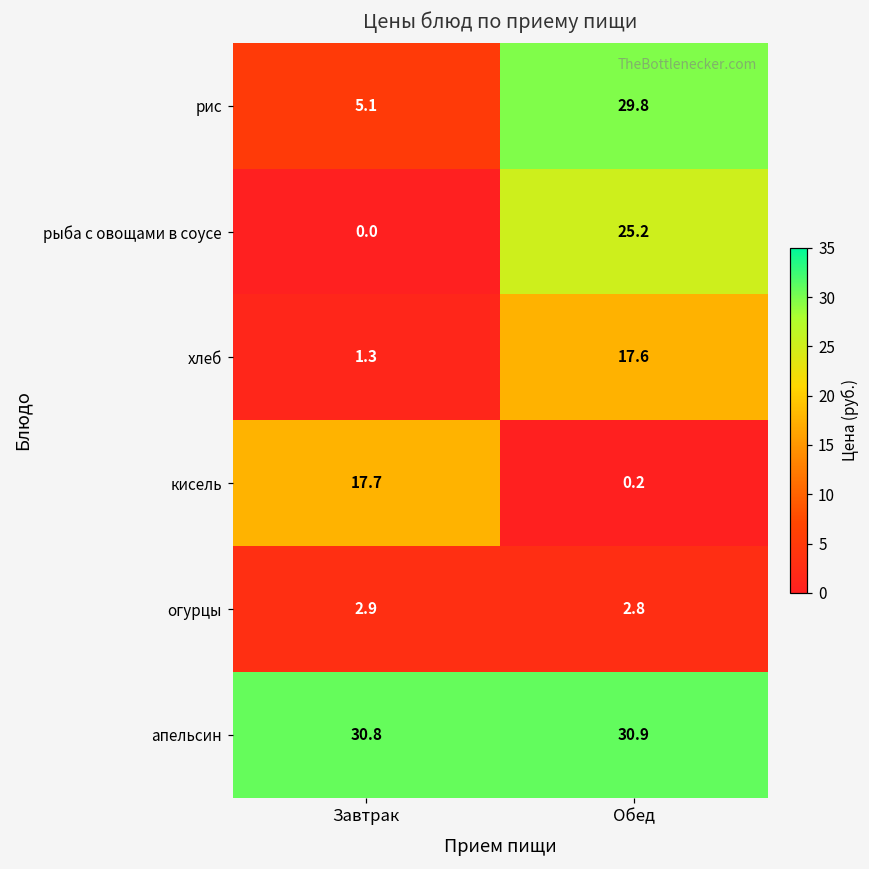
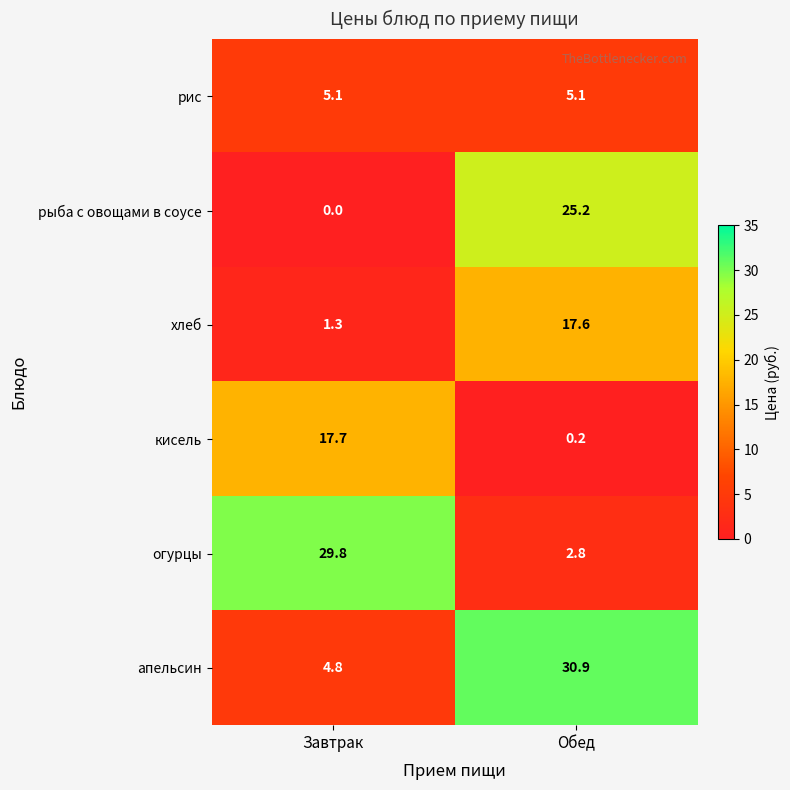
рис, Обед: 29.8 -> 5.1
огурцы, Завтрак: 2.9 -> 29.8
апельсин, Завтрак: 30.8 -> 4.8
